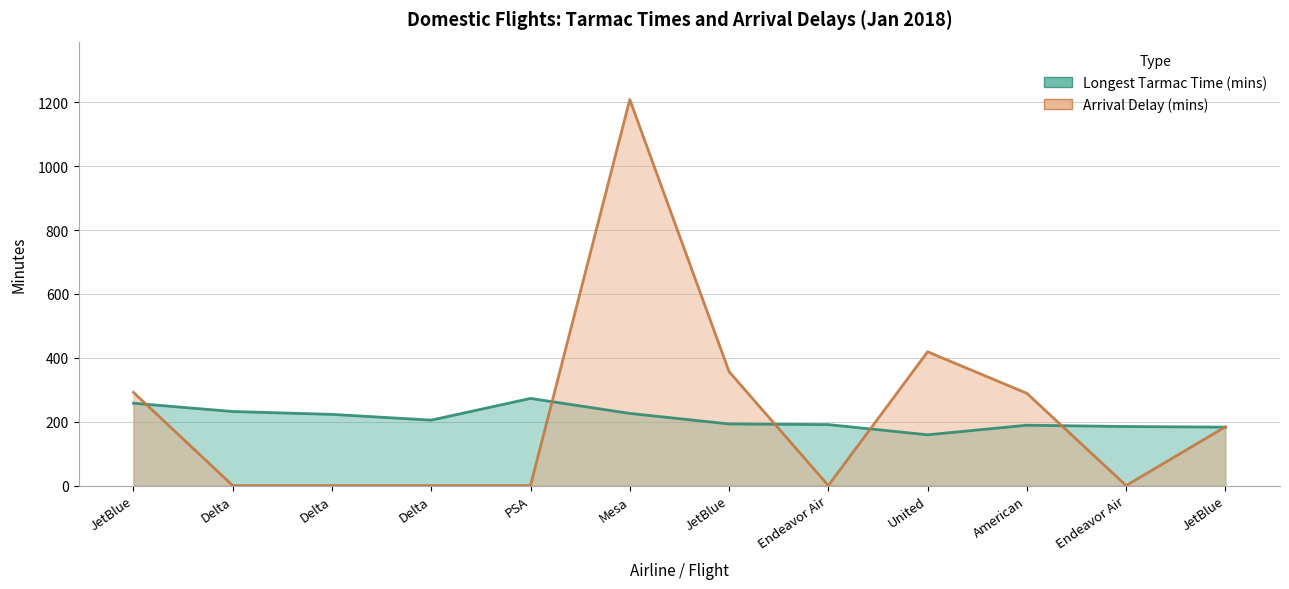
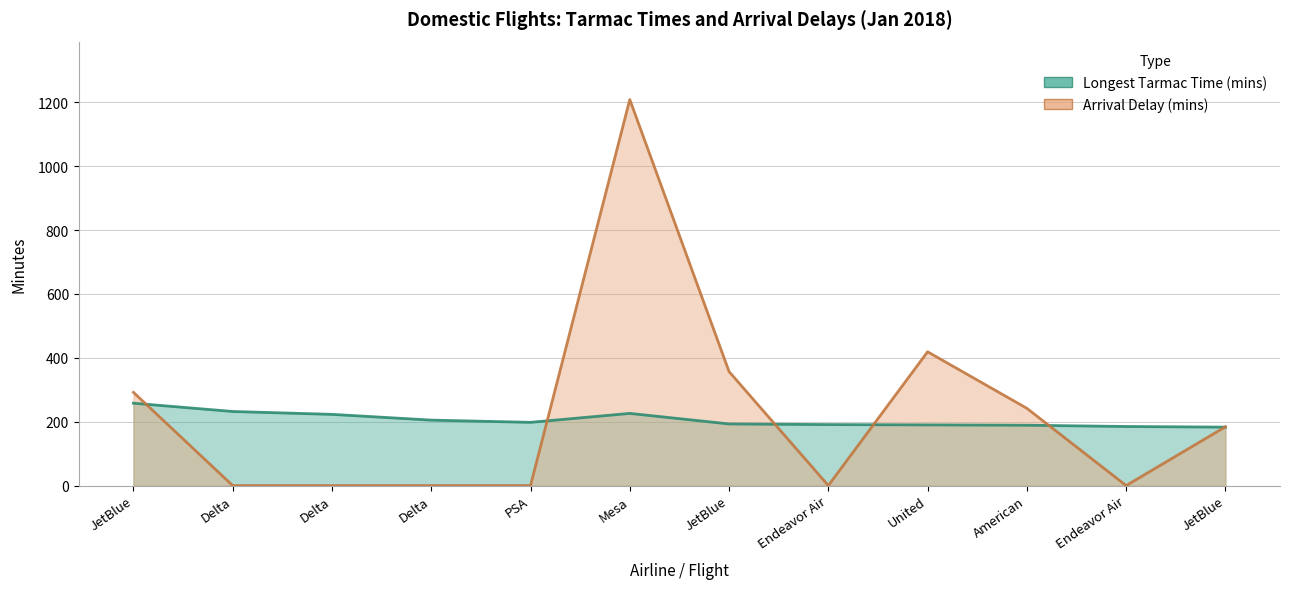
Longest Tarmac Time (mins), PSA: 270 -> 200
Longest Tarmac Time (mins), United: 160 -> 190
Arrival Delay (mins), American: 290 -> 240
